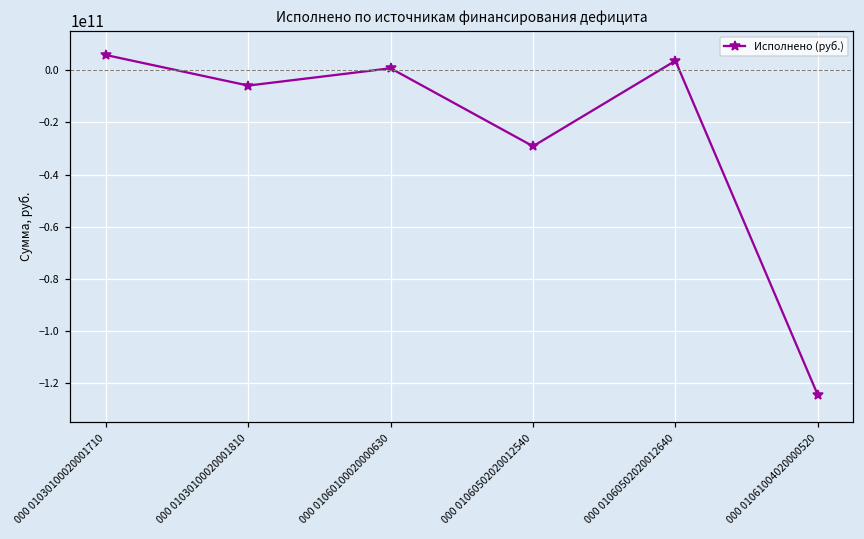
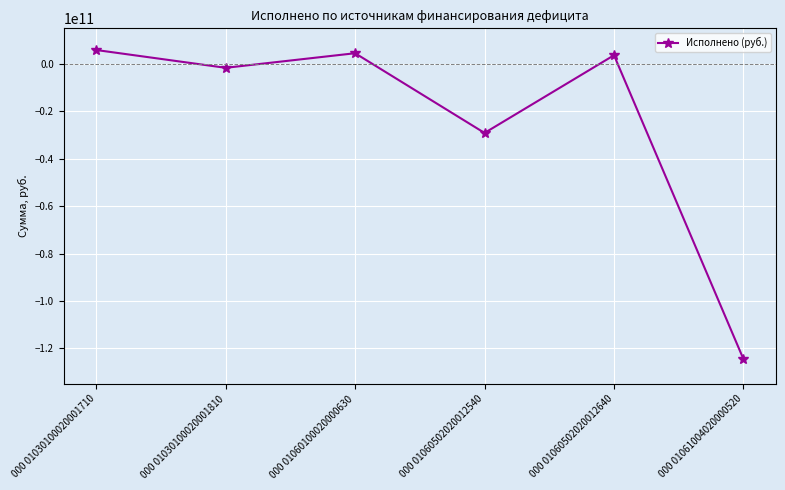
000 01030100020001810: -6000000000 -> -2000000000
000 01060100020000630: 1000000000 -> 5000000000
